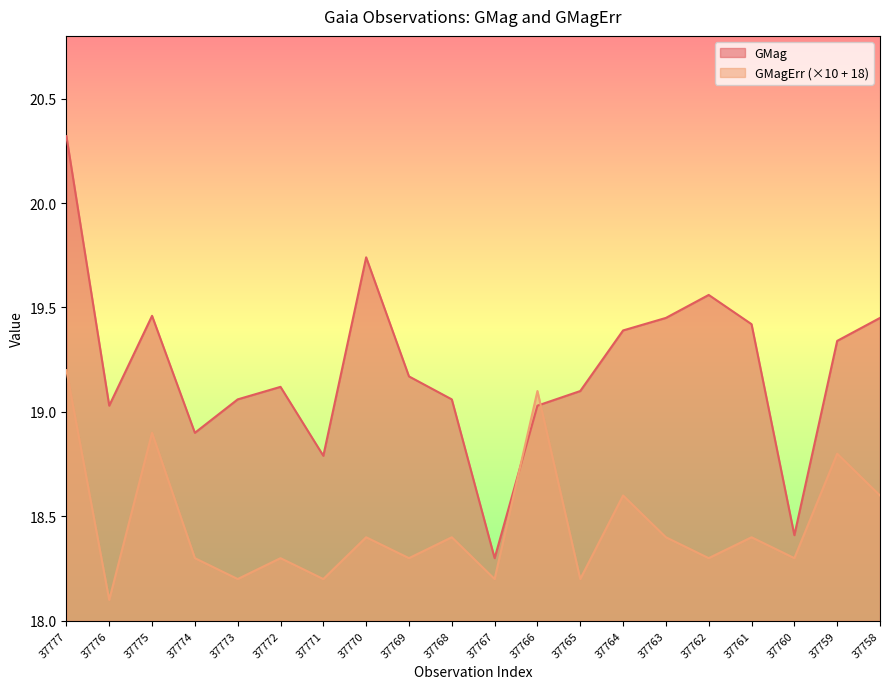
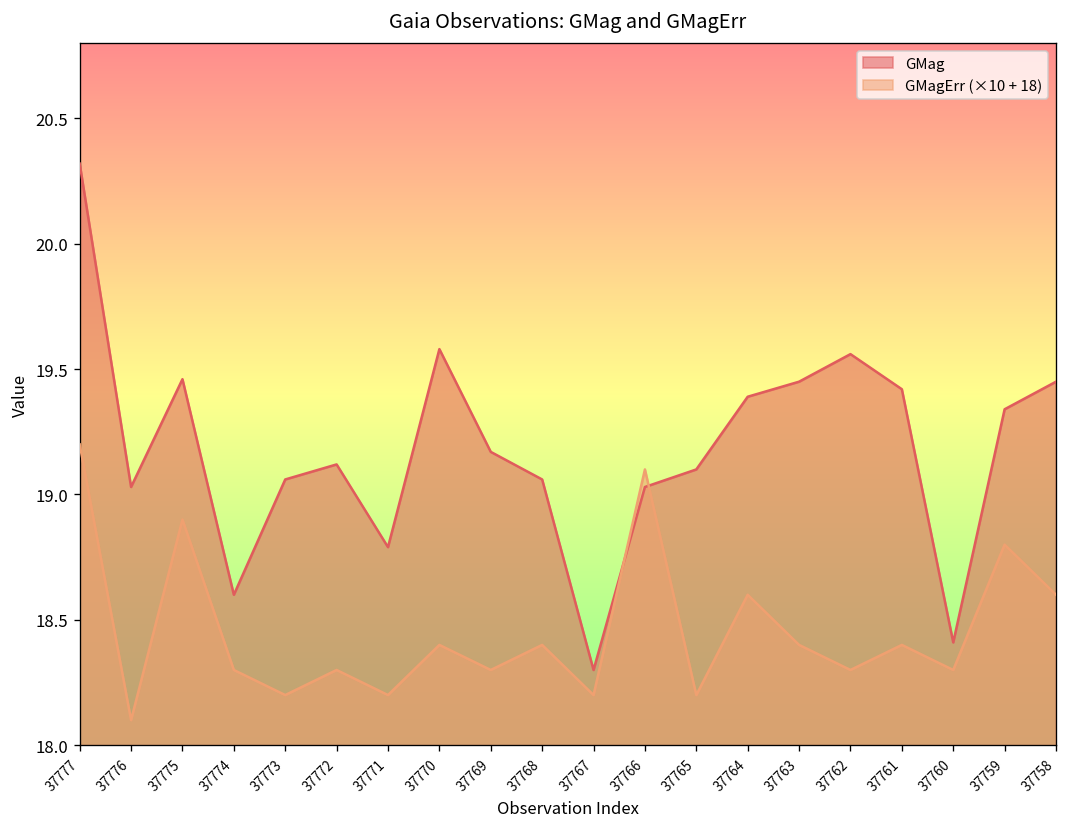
GMag, 37774: 18.9 -> 18.6
GMag, 37770: 19.74 -> 19.58
